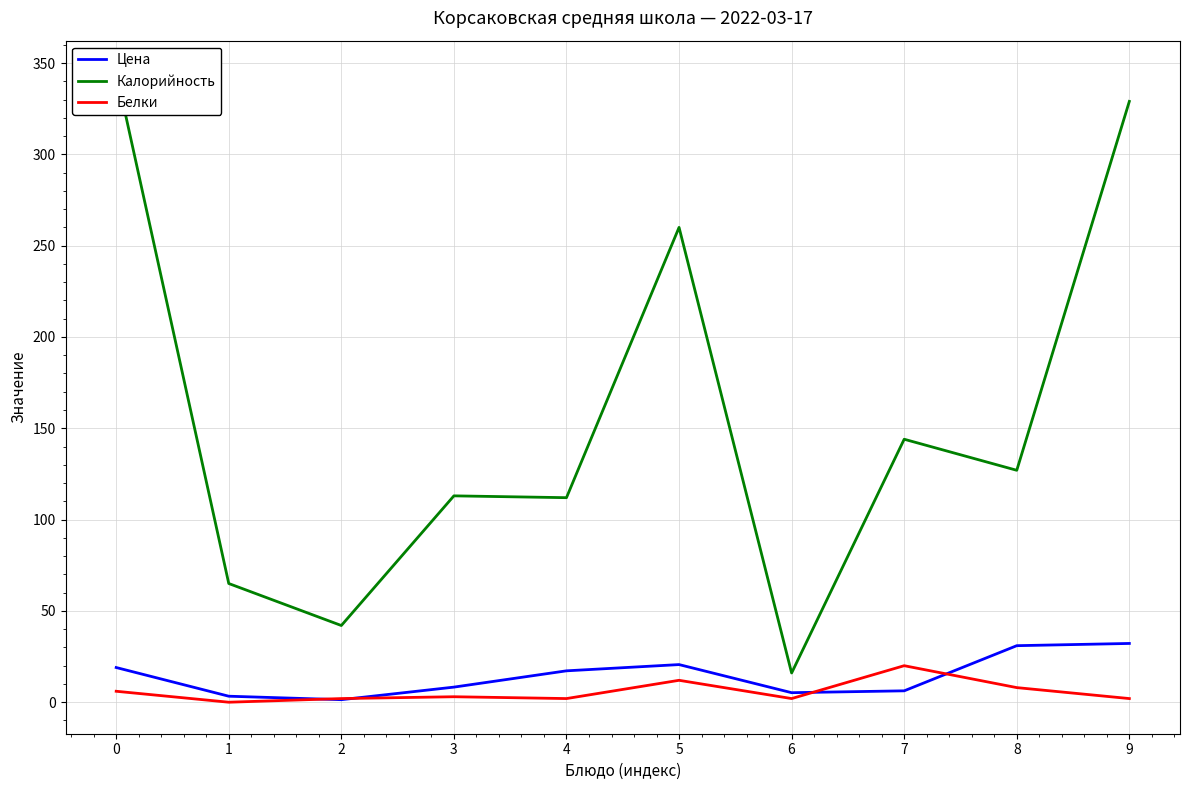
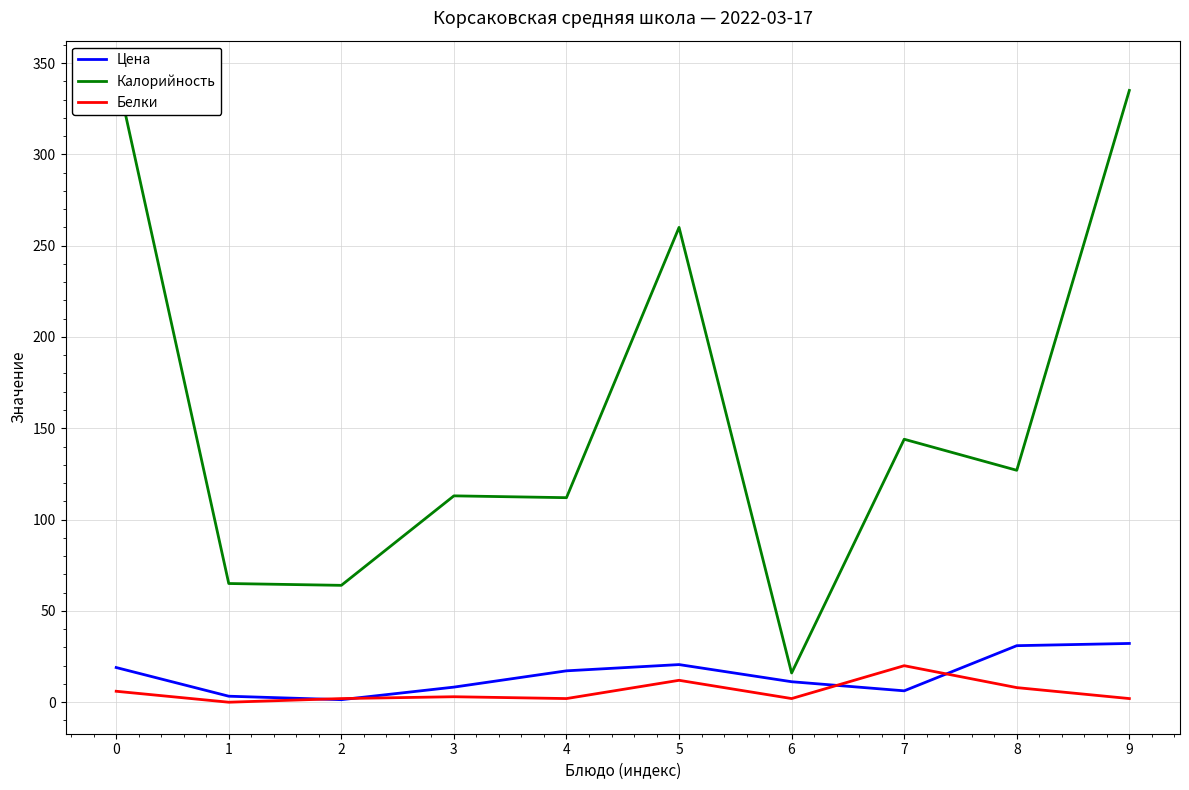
Калорийность, 2: 42 -> 64
Цена, 6: 5 -> 11
Калорийность, 9: 329 -> 335
